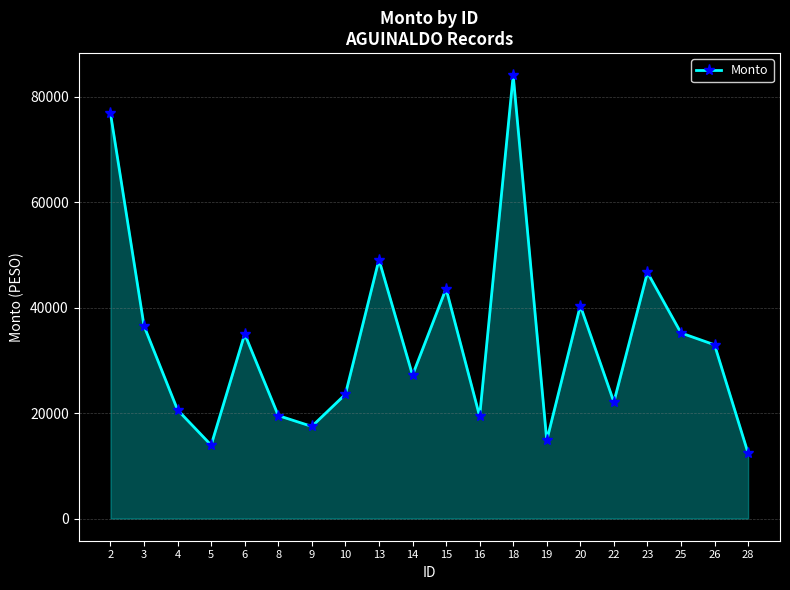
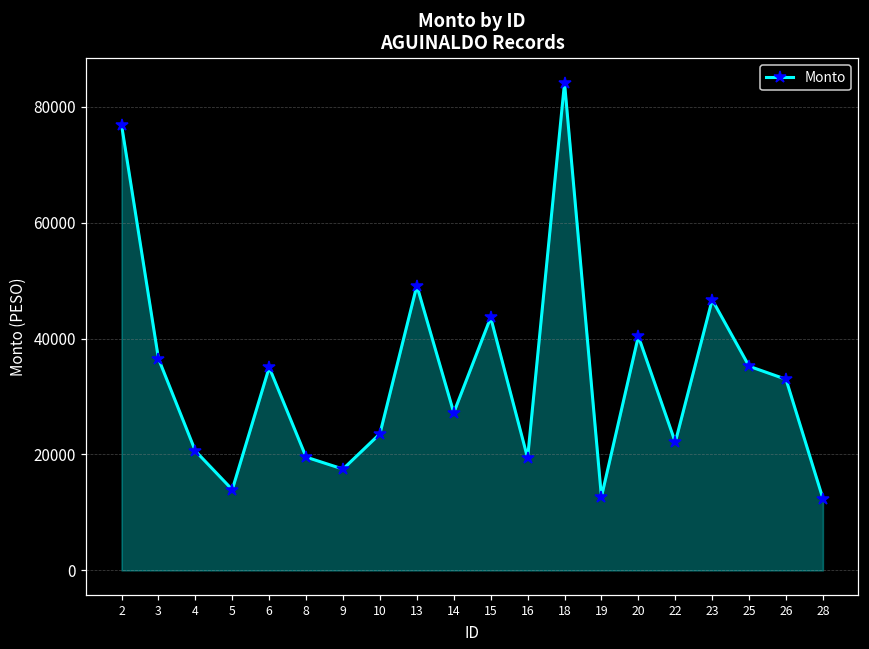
19: 15000 -> 13000
